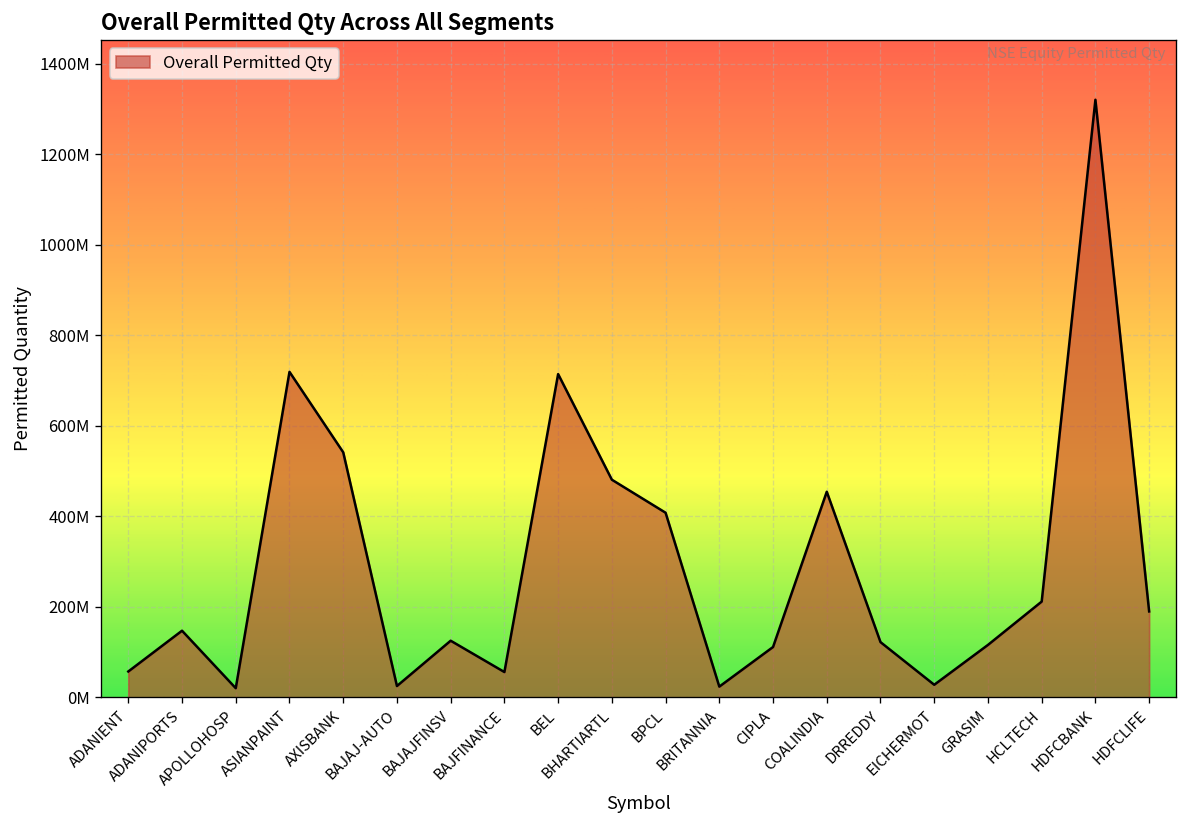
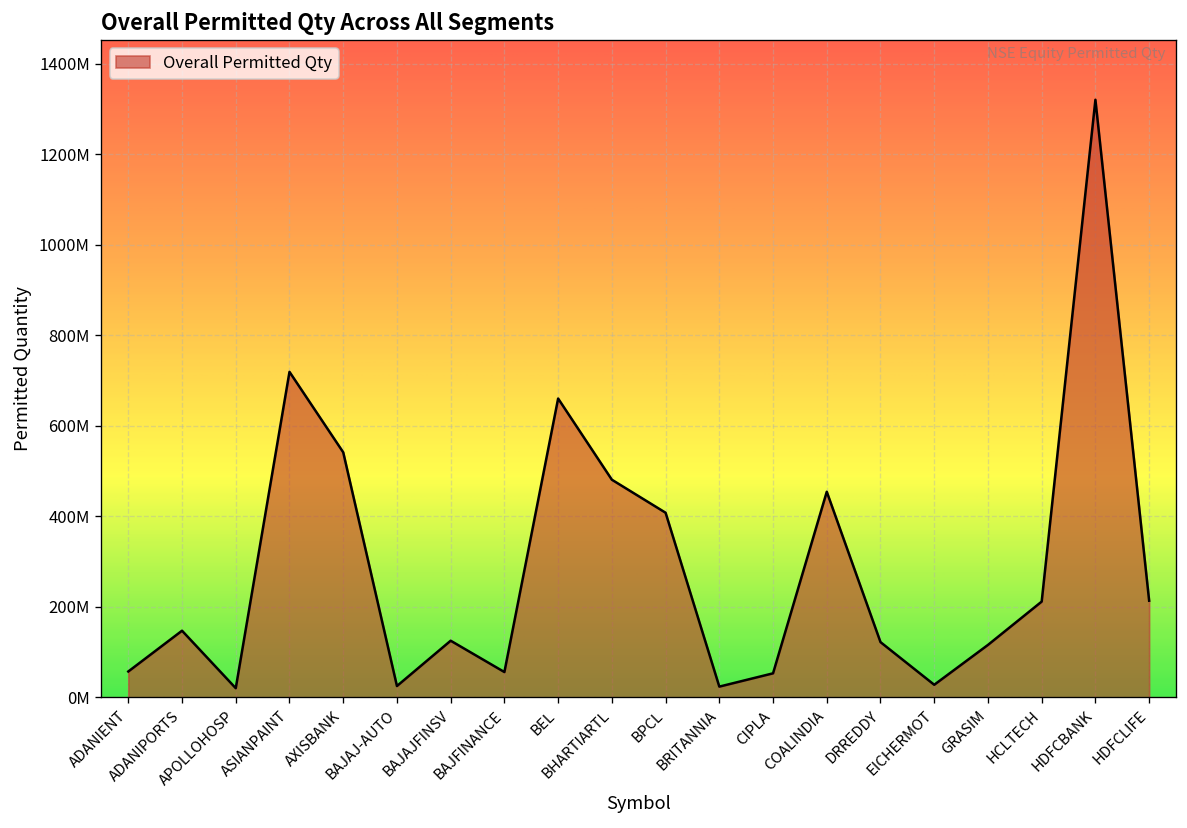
BEL: 710000000 -> 660000000
CIPLA: 110000000 -> 50000000
HDFCLIFE: 190000000 -> 210000000
